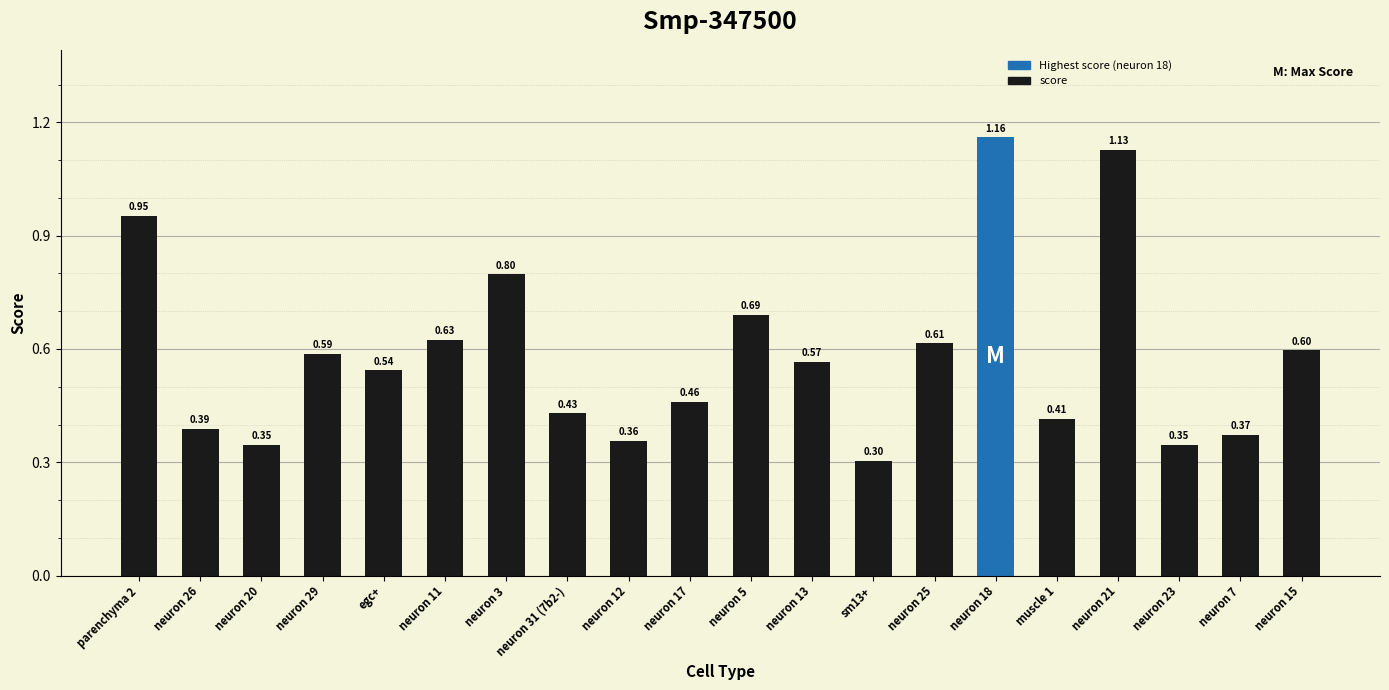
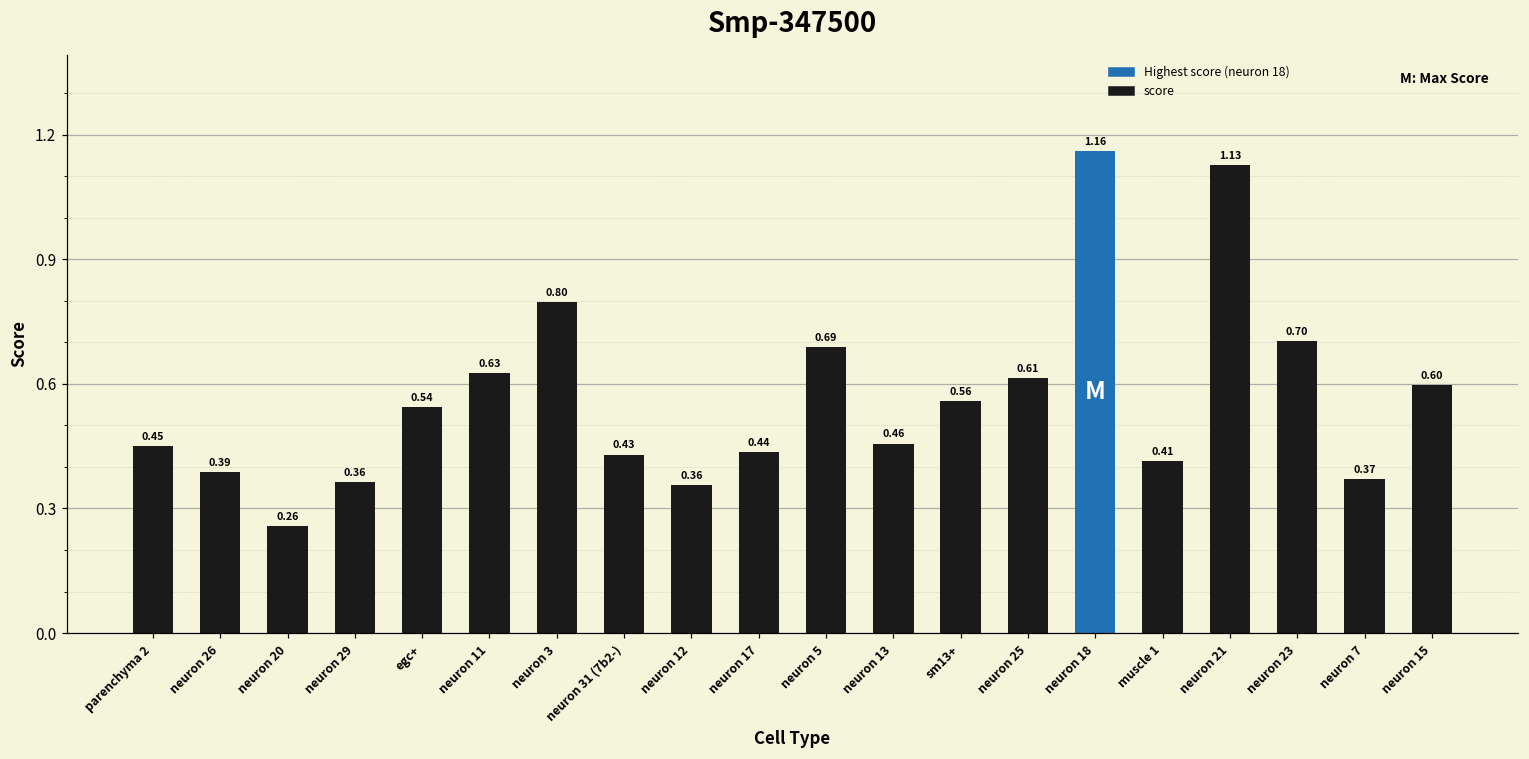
parenchyma 2: 0.95 -> 0.45
neuron 20: 0.35 -> 0.26
neuron 29: 0.59 -> 0.36
neuron 17: 0.46 -> 0.44
neuron 13: 0.57 -> 0.46
sm13+: 0.30 -> 0.56
neuron 23: 0.35 -> 0.70
